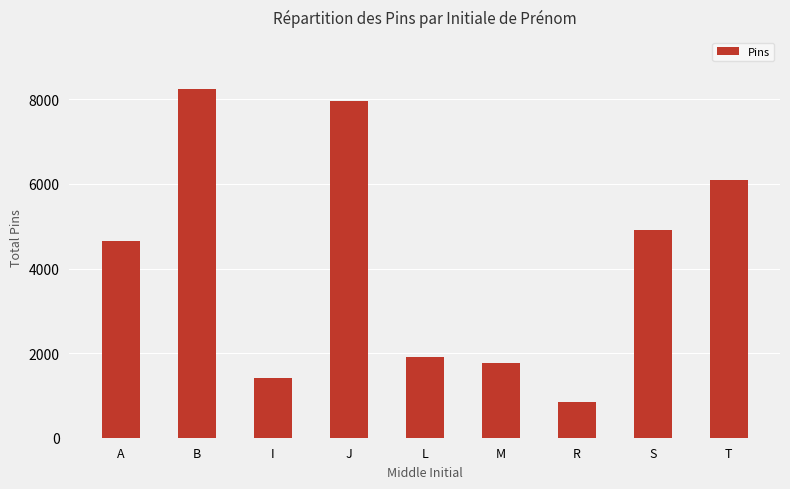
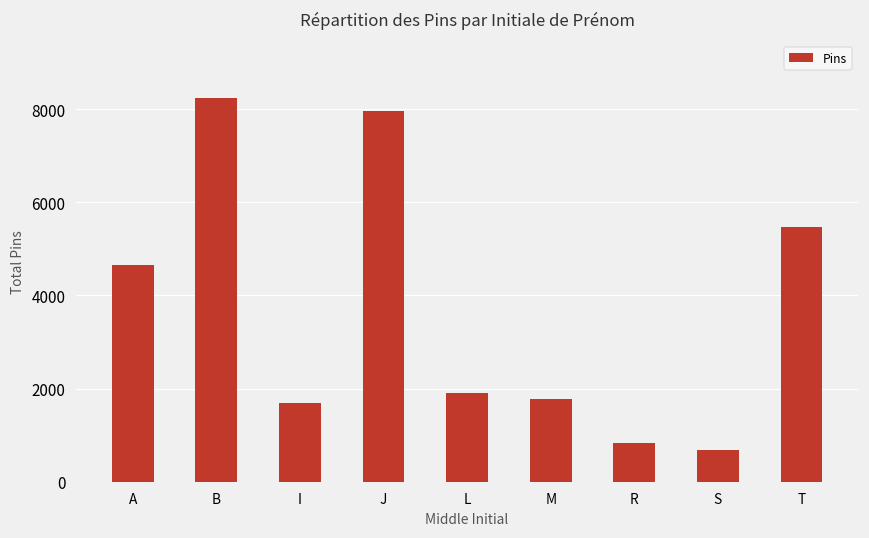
I: 1400 -> 1700
S: 4900 -> 700
T: 6100 -> 5500
